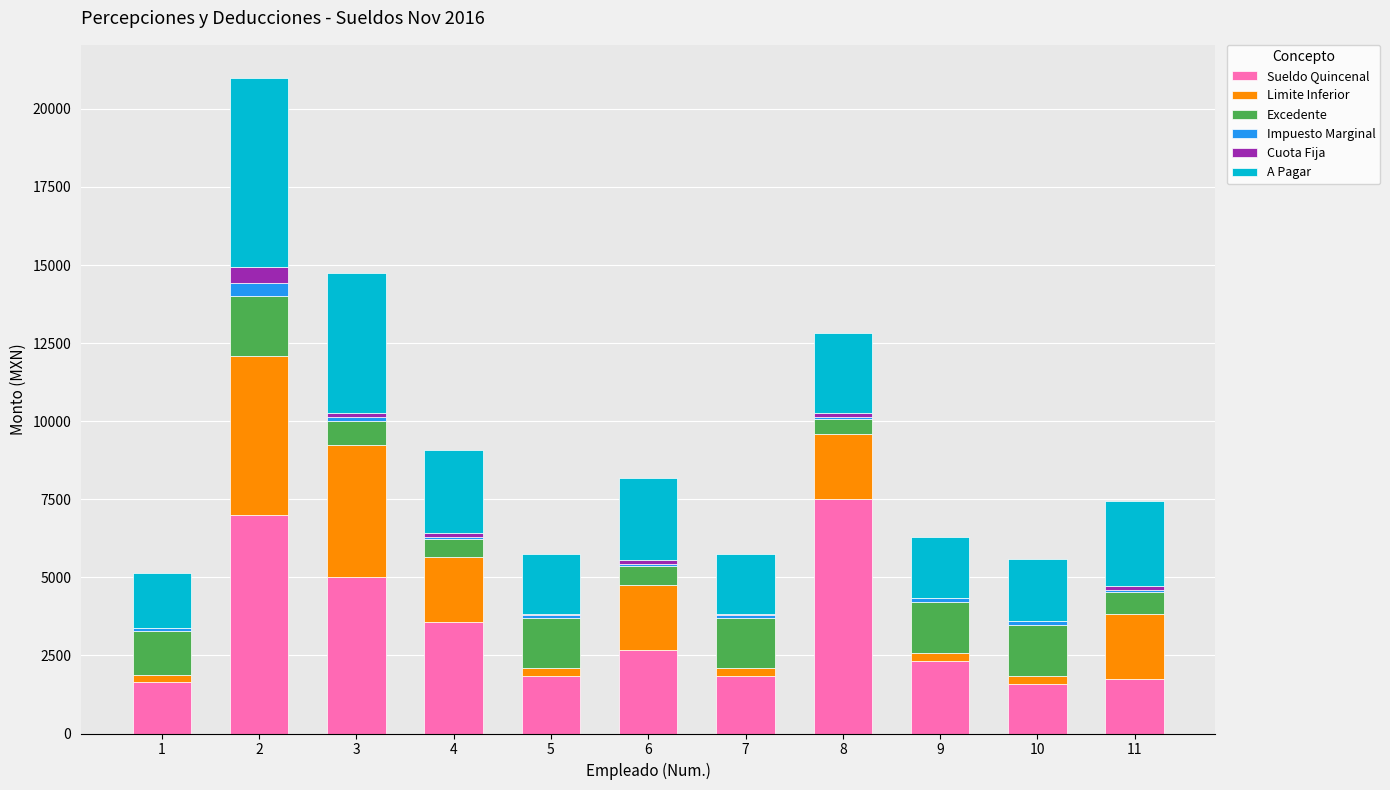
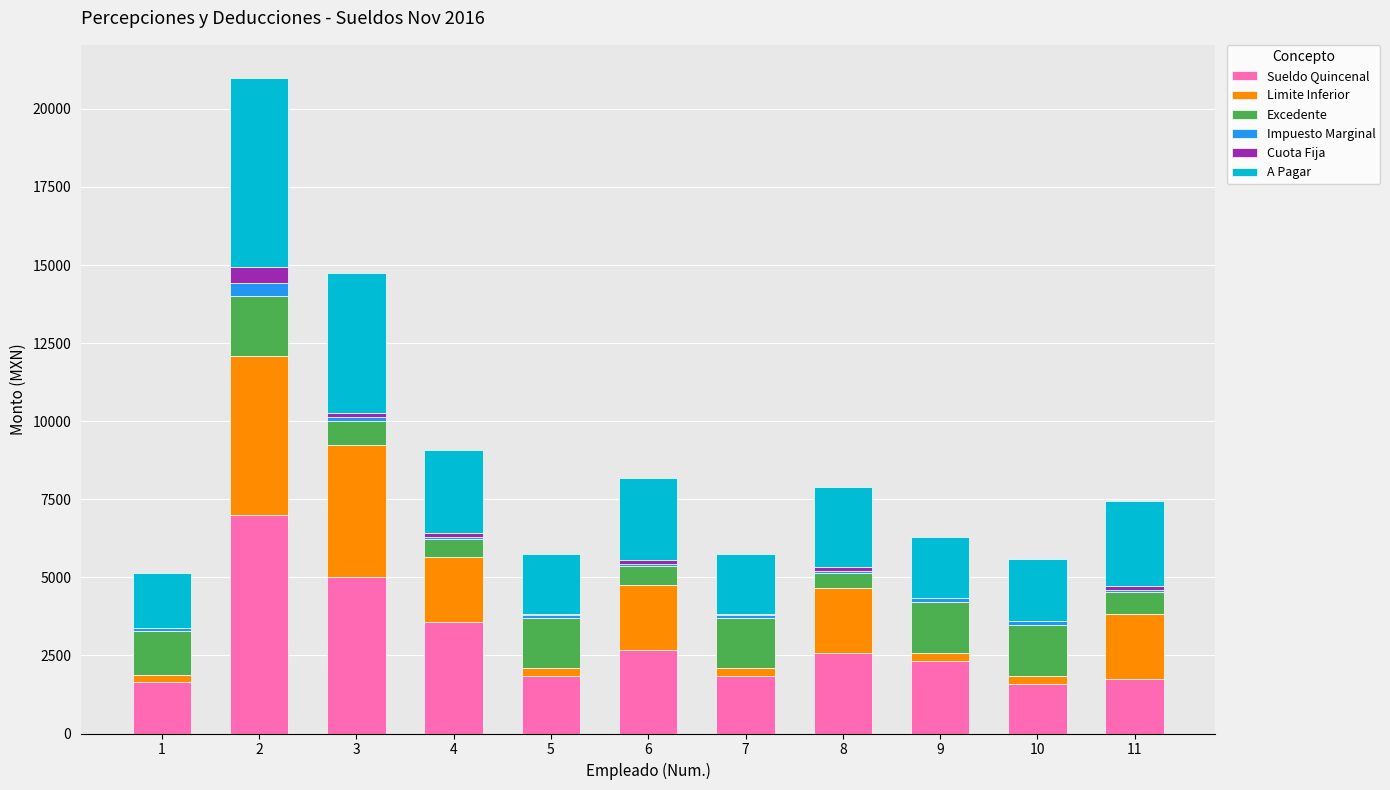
Sueldo Quincenal, 8: 7500 -> 2600
